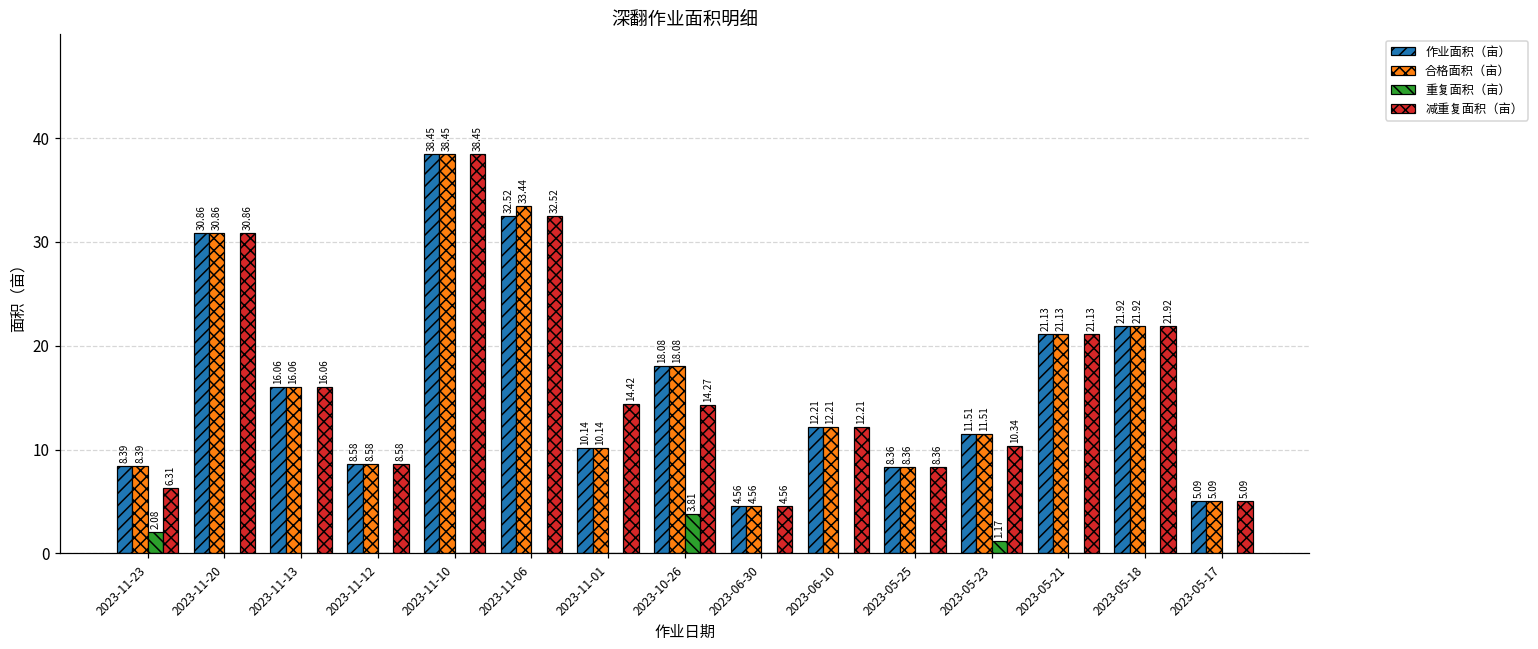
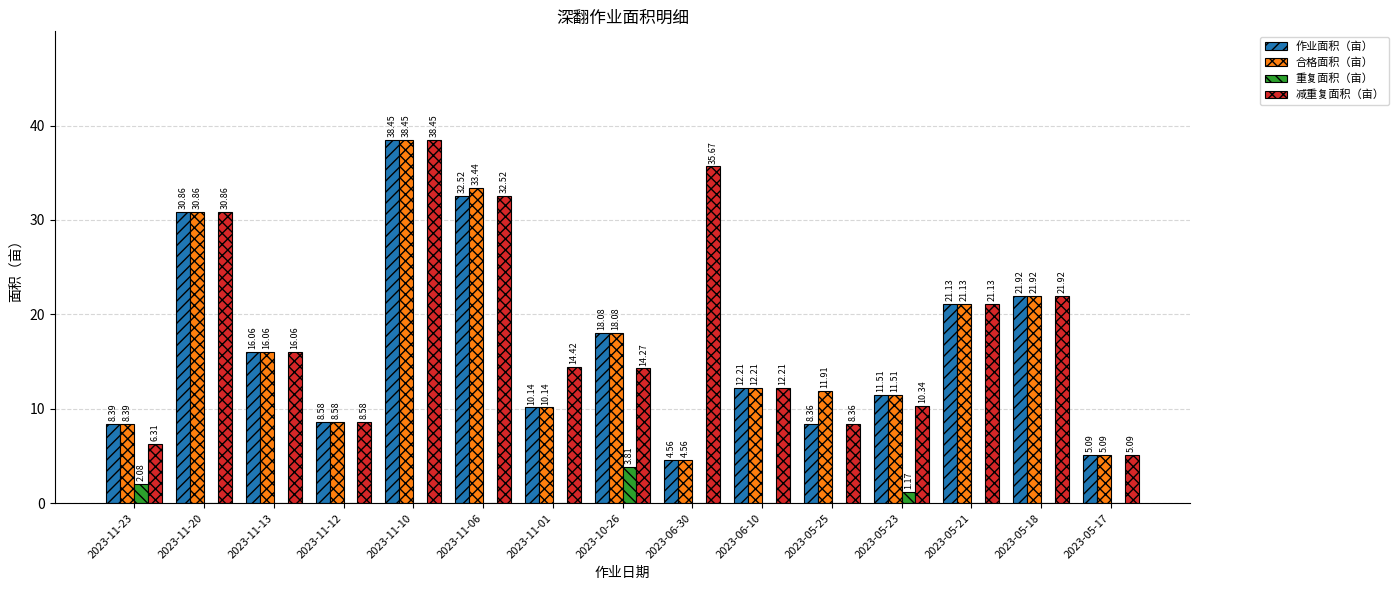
减重复面积（亩）, 2023-06-30: 4.56 -> 35.67
合格面积（亩）, 2023-05-25: 8.36 -> 11.91
